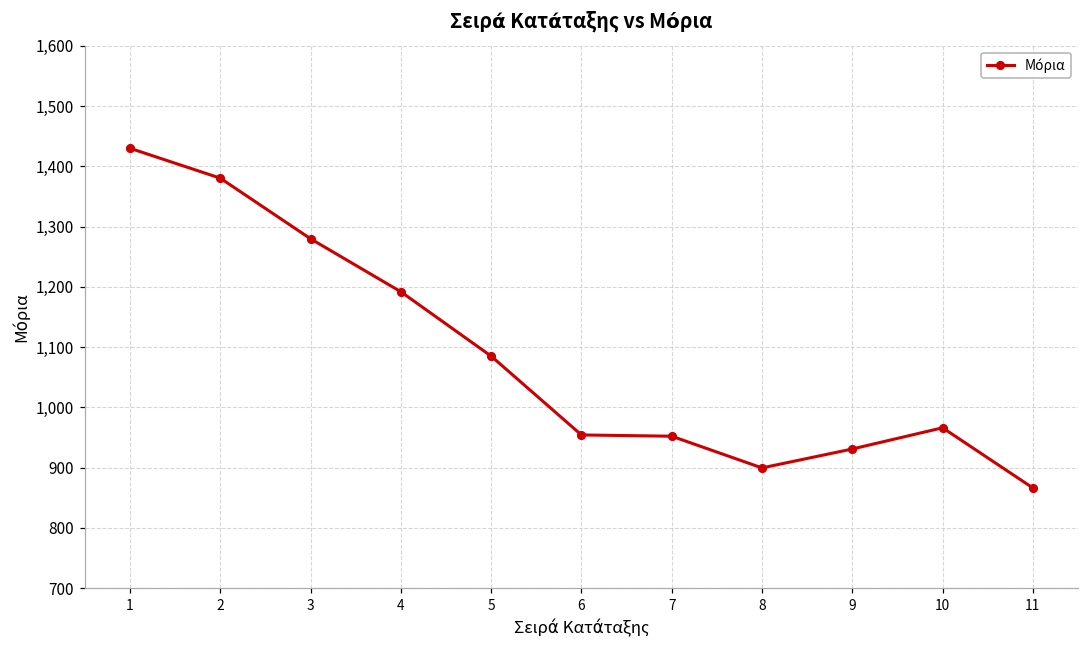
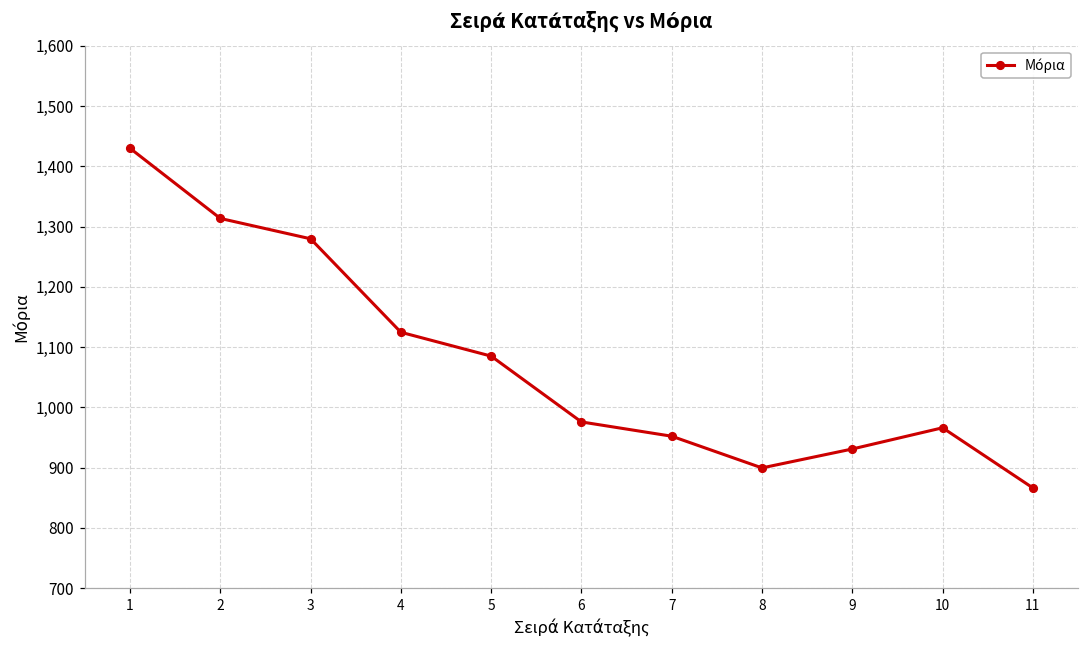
2: 1,380 -> 1,310
4: 1,190 -> 1,120
6: 950 -> 980
